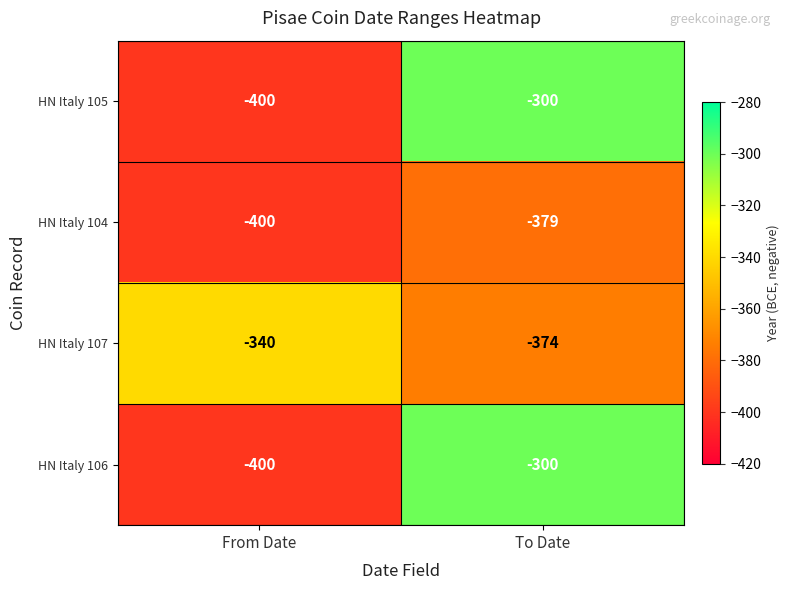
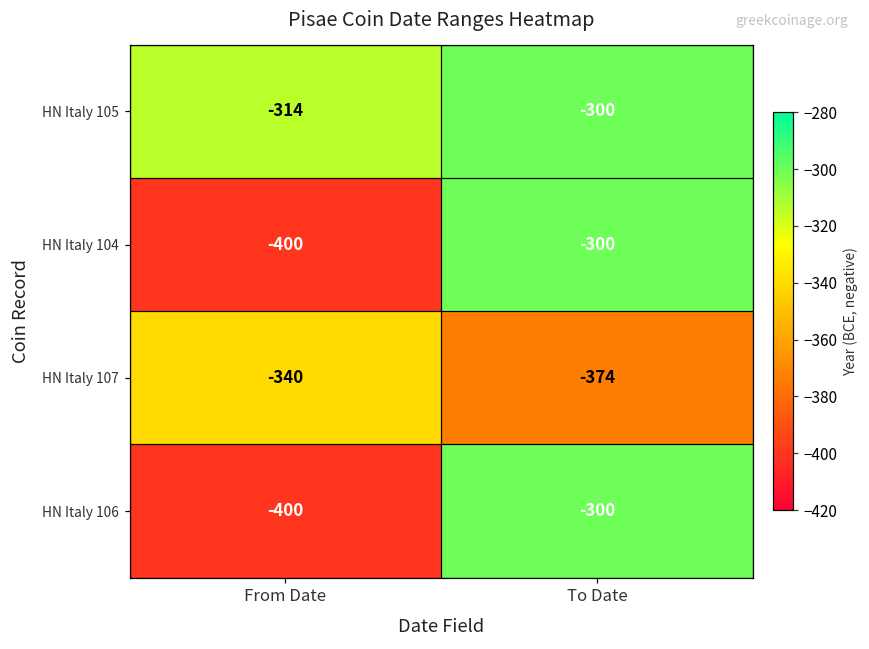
HN Italy 105, From Date: -400 -> -314
HN Italy 104, To Date: -379 -> -300
